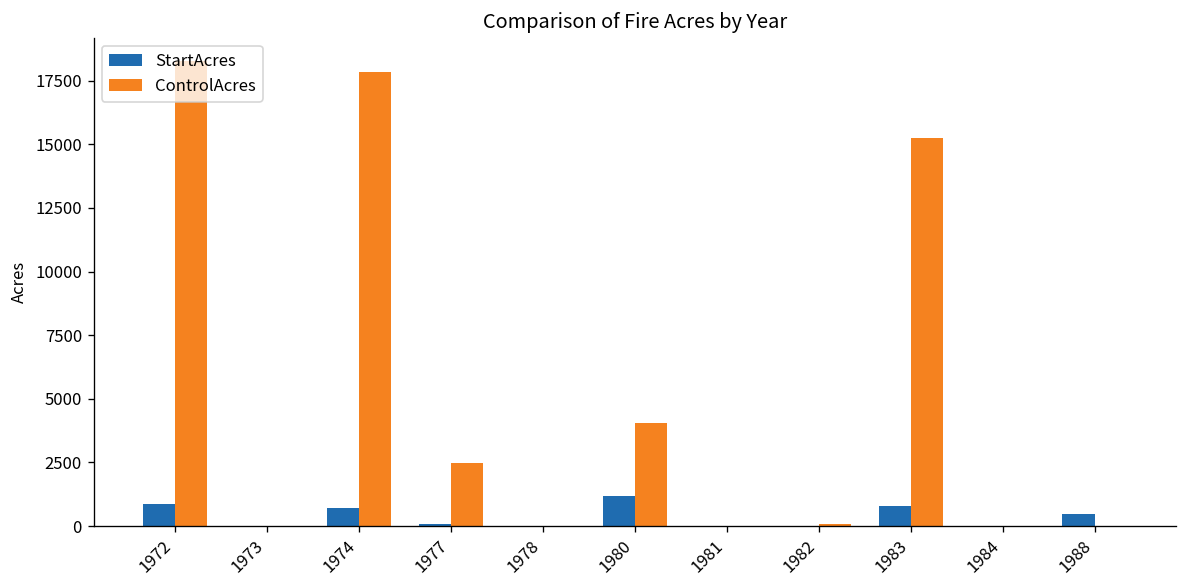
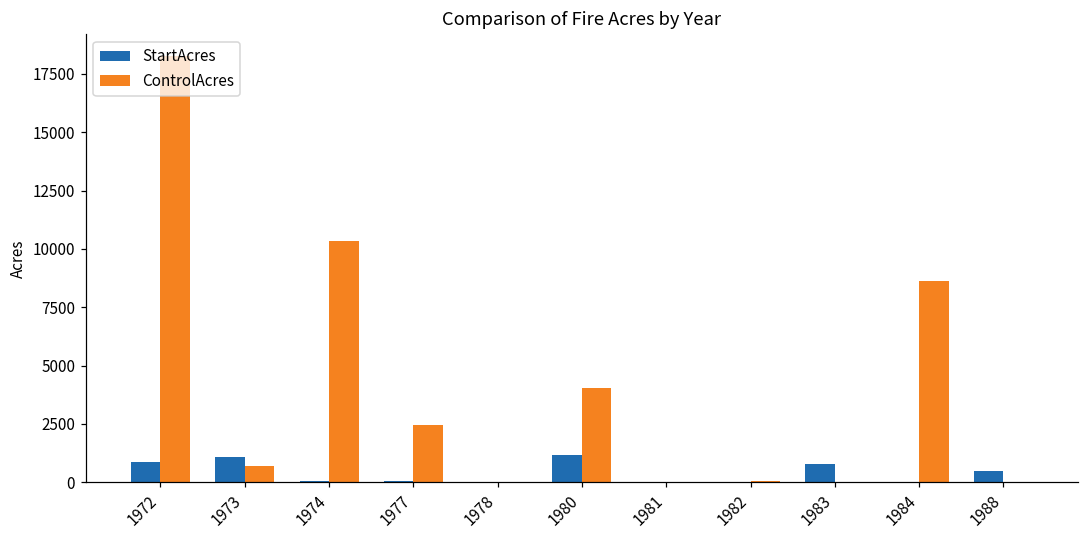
StartAcres, 1973: 0 -> 1100
ControlAcres, 1973: 0 -> 700
StartAcres, 1974: 700 -> 100
ControlAcres, 1974: 17800 -> 10400
ControlAcres, 1983: 15200 -> 0
ControlAcres, 1984: 0 -> 8600
